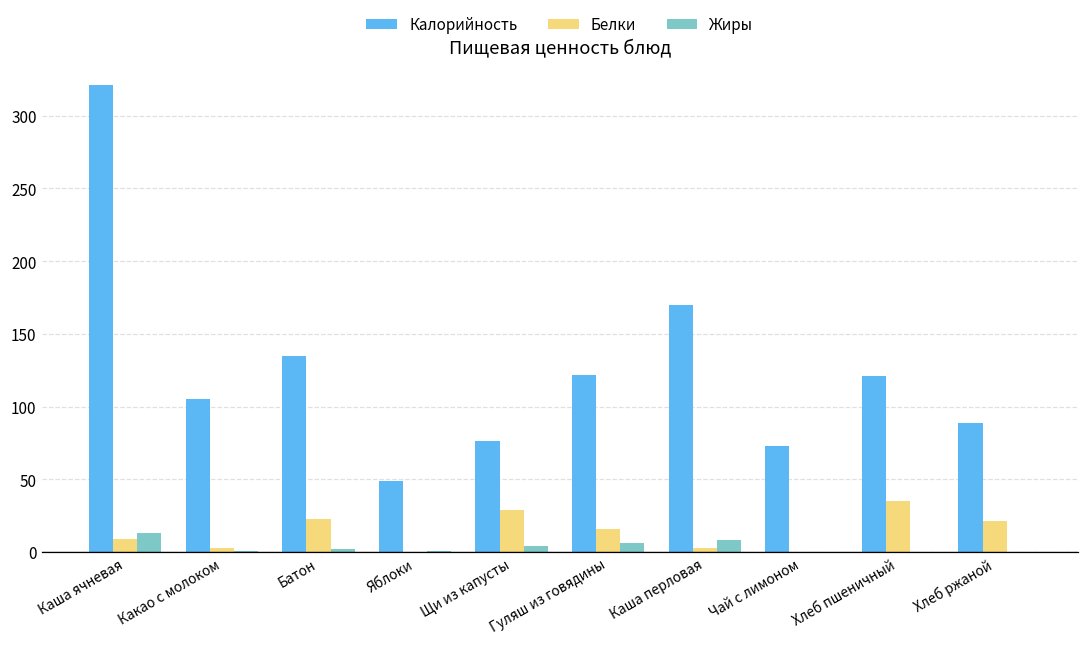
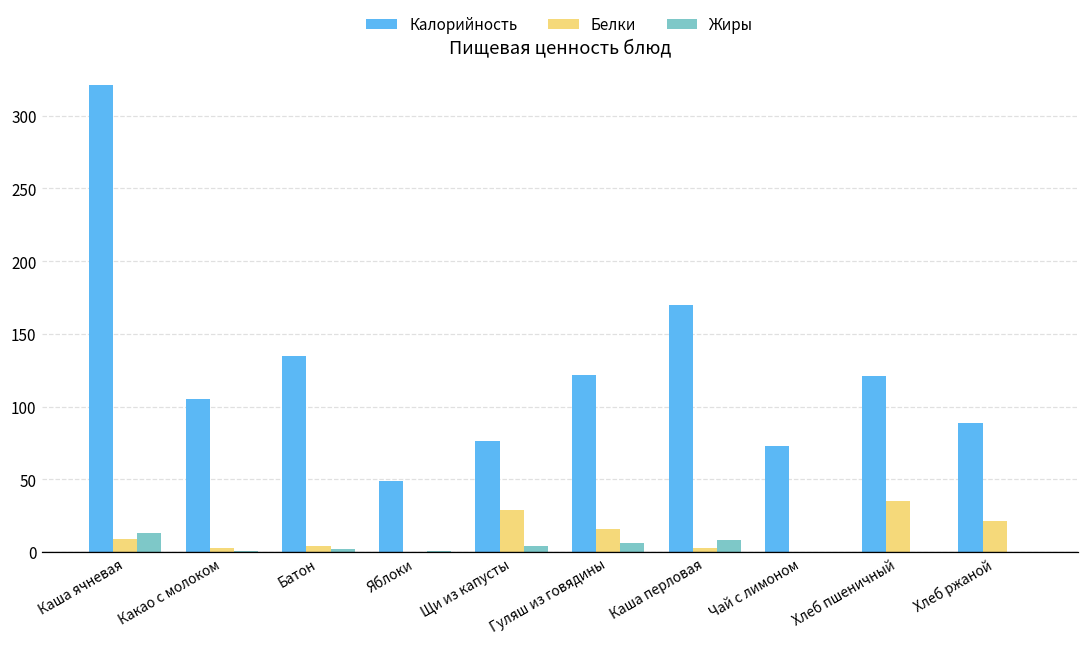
Белки, Батон: 23 -> 4
